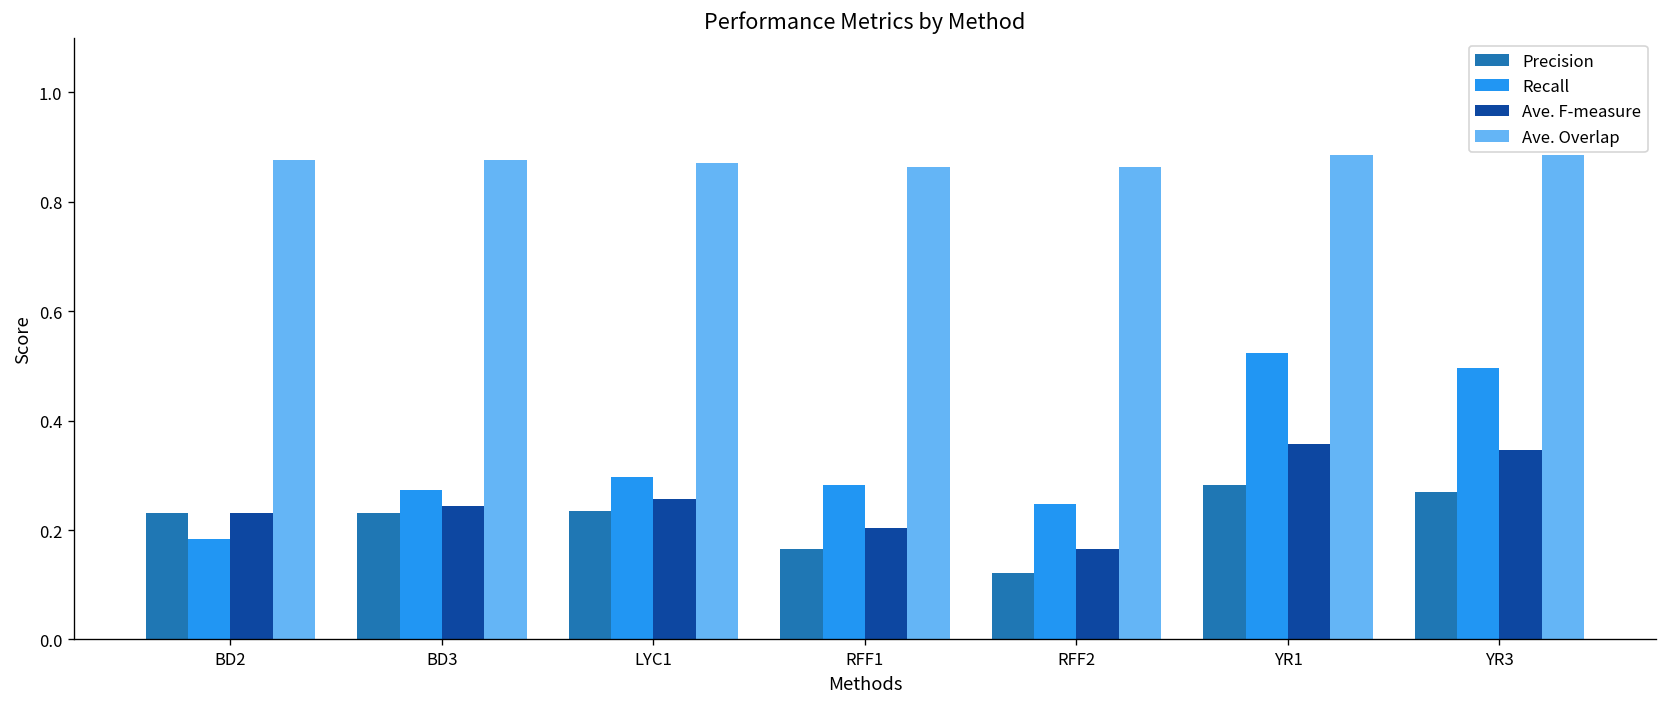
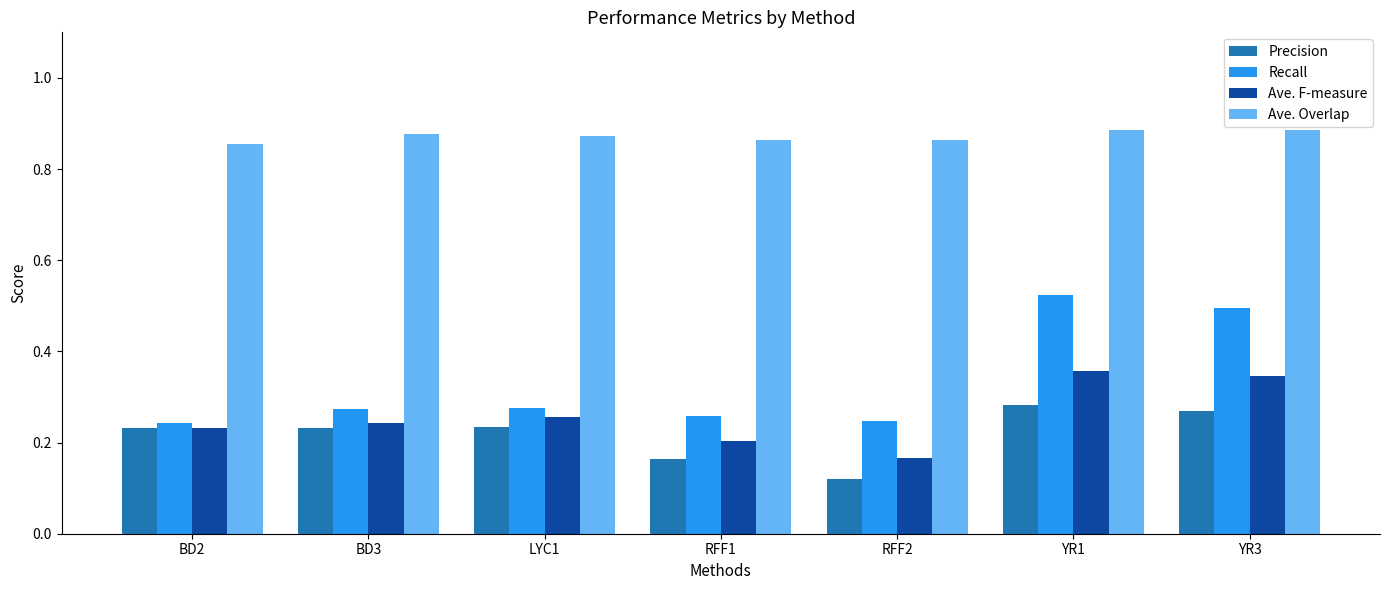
Recall, BD2: 0.18 -> 0.24
Ave. Overlap, BD2: 0.88 -> 0.85
Recall, LYC1: 0.30 -> 0.28
Recall, RFF1: 0.28 -> 0.26
